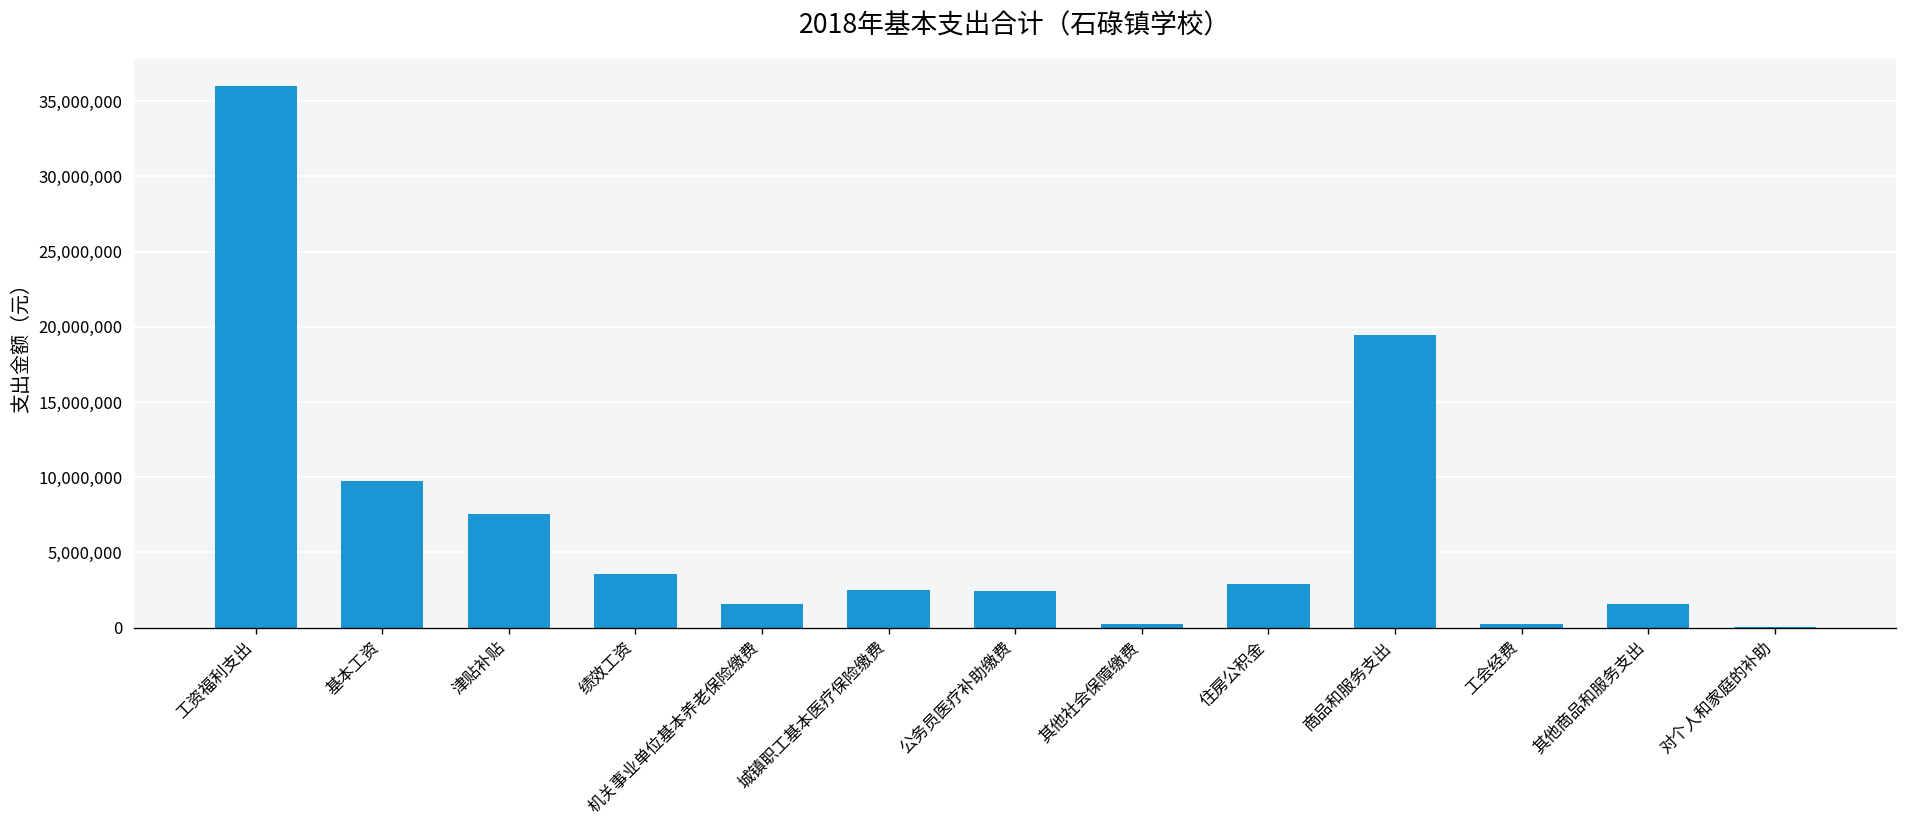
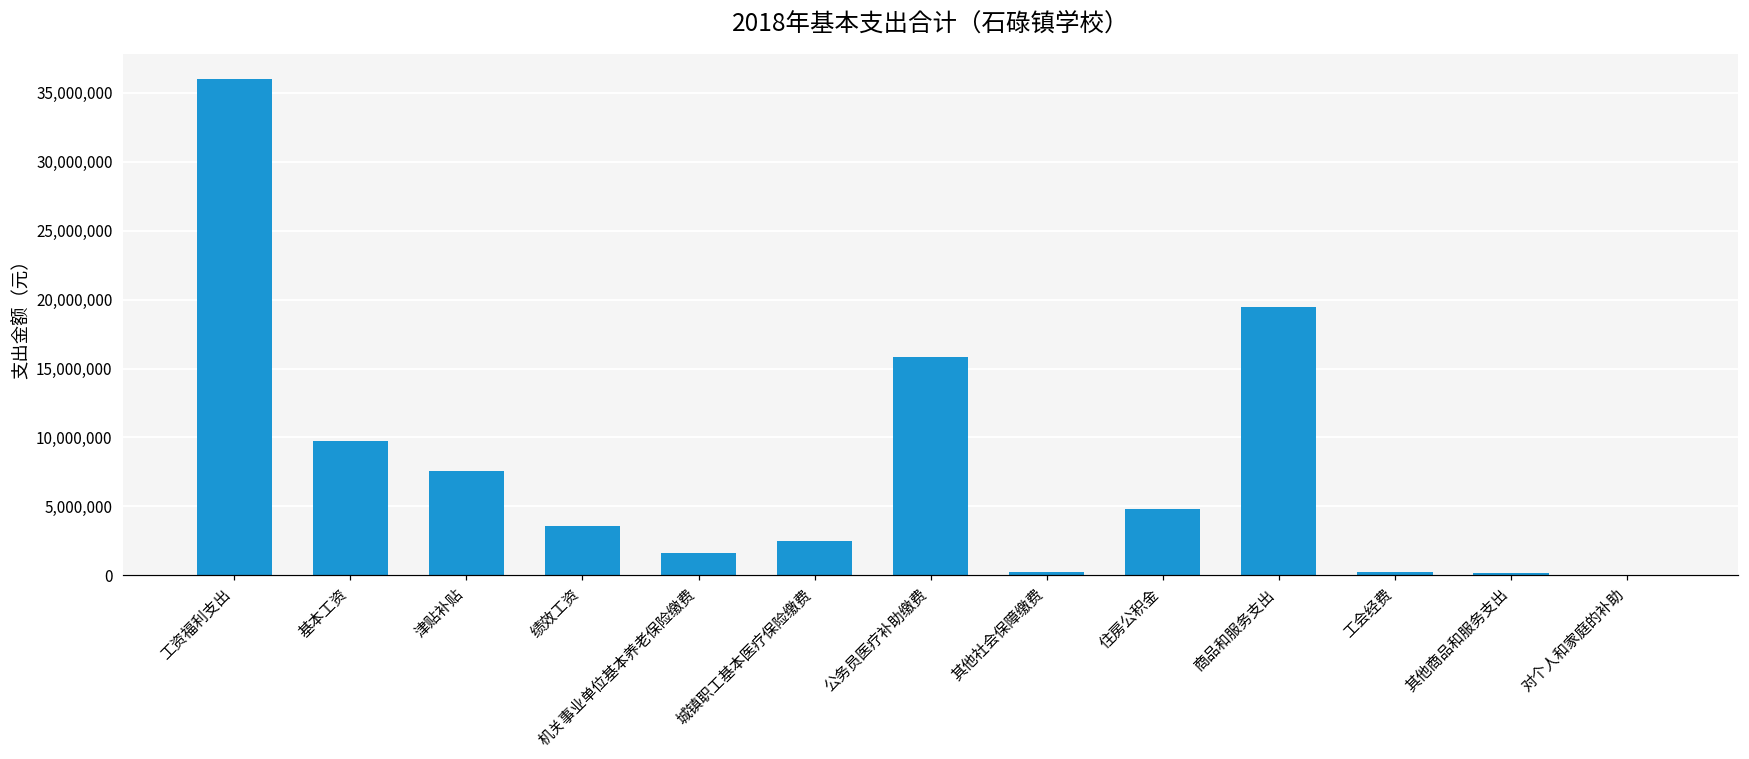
公务员医疗补助缴费: 2,400,000 -> 15,800,000
住房公积金: 2,900,000 -> 4,800,000
其他商品和服务支出: 1,600,000 -> 100,000
